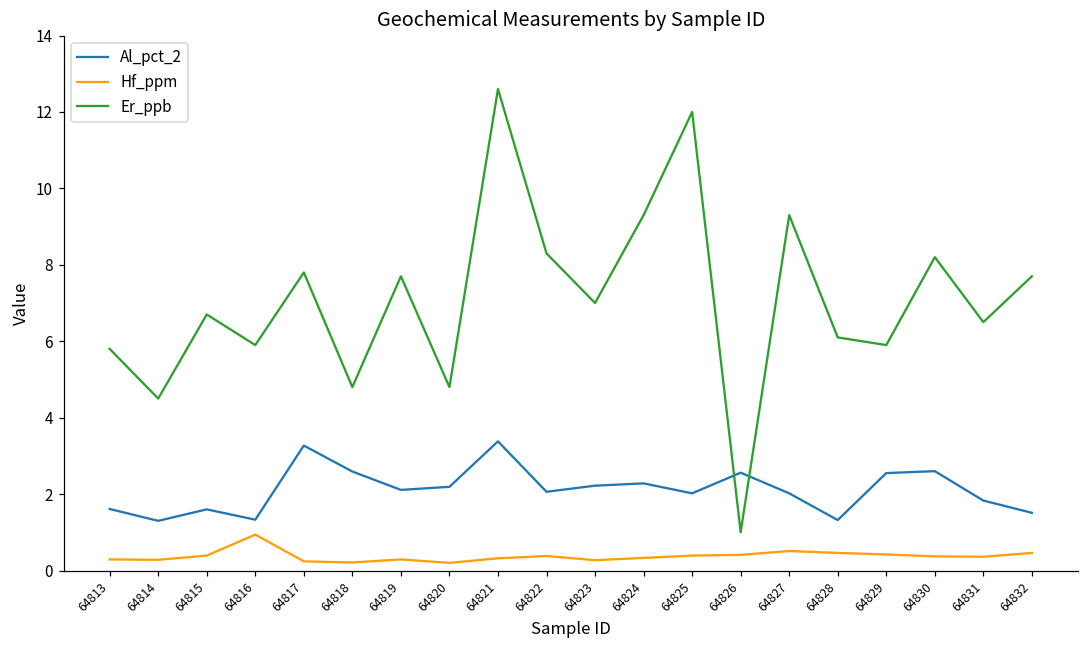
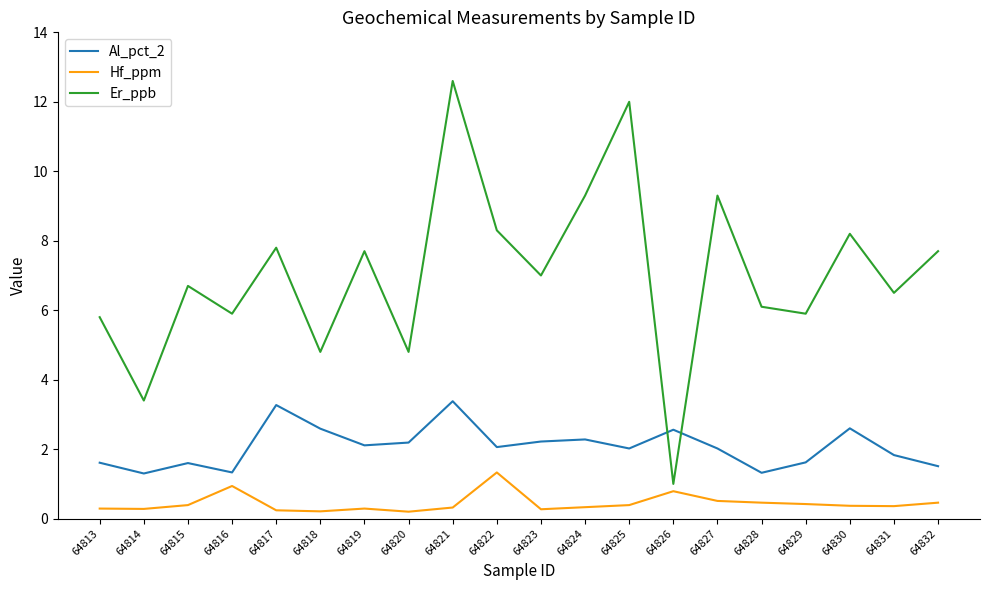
Er_ppb, 64814: 4.5 -> 3.4
Hf_ppm, 64822: 0.4 -> 1.3
Hf_ppm, 64826: 0.4 -> 0.8
Al_pct_2, 64829: 2.6 -> 1.6
